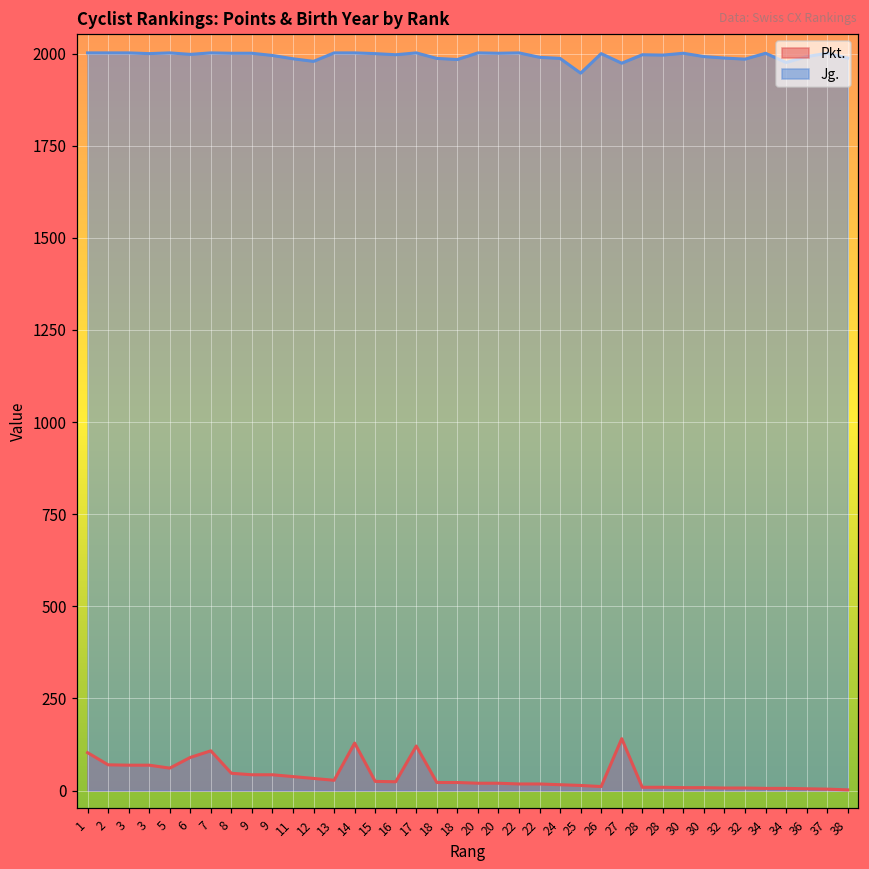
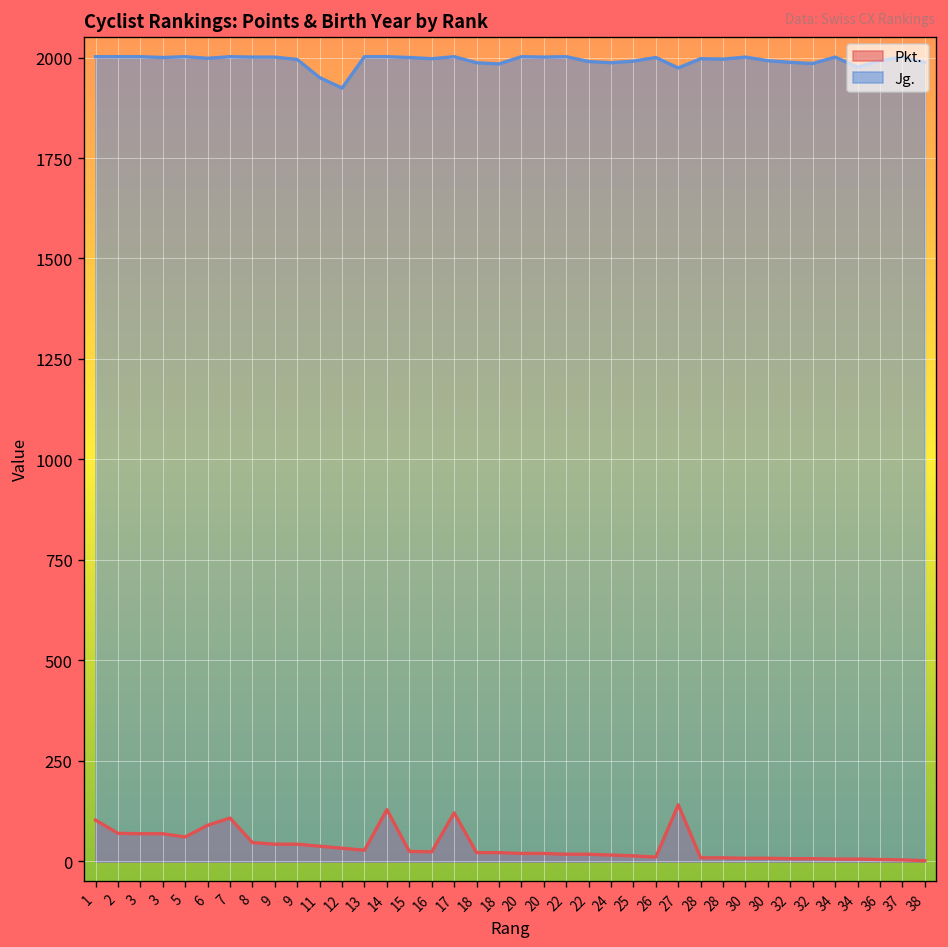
Jg., 11: 1990 -> 1950
Jg., 12: 1980 -> 1920
Jg., 25: 1950 -> 1990
